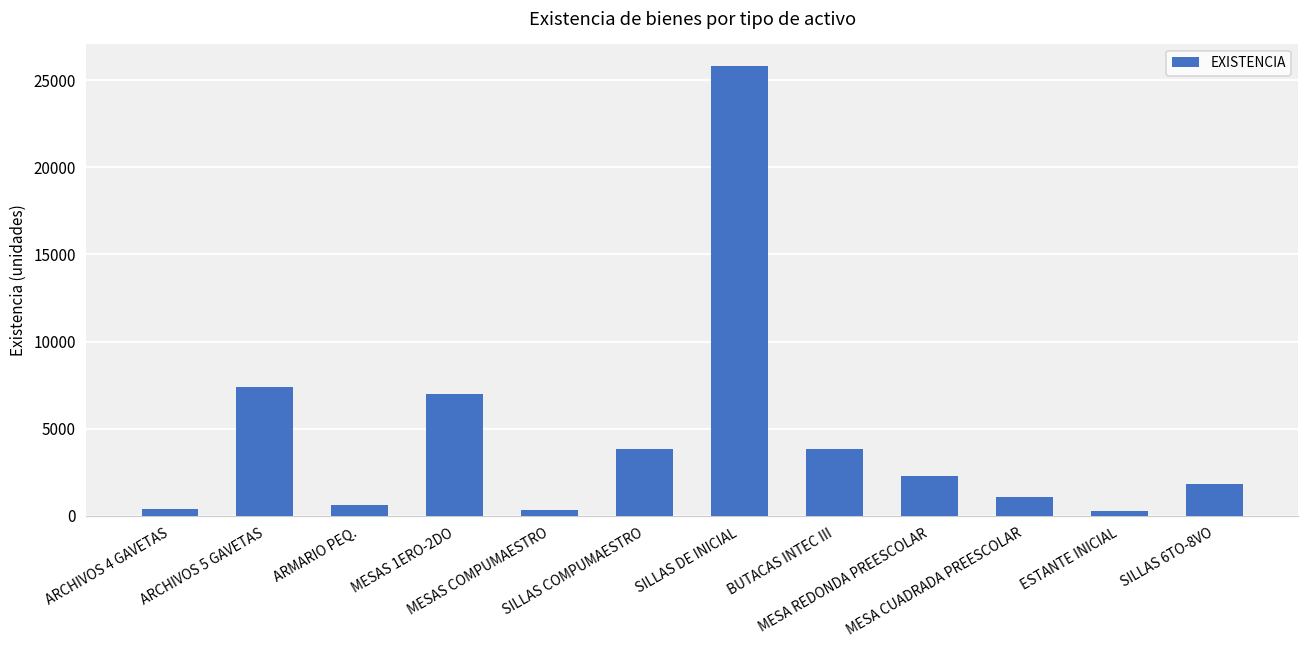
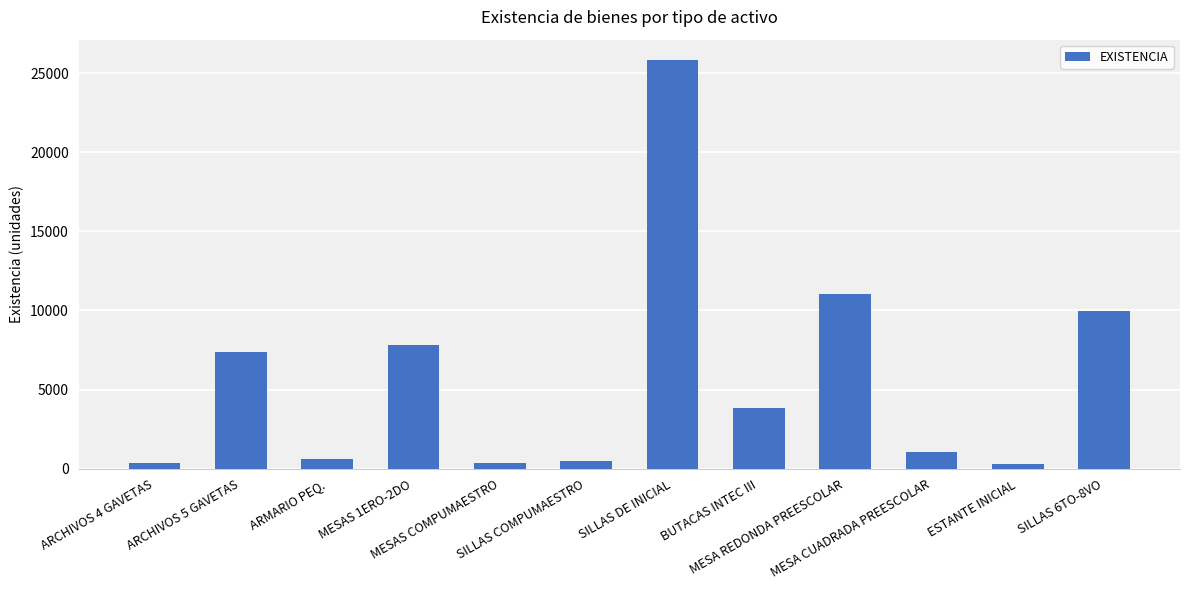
MESAS 1ERO-2DO: 7000 -> 7800
SILLAS COMPUMAESTRO: 3900 -> 500
MESA REDONDA PREESCOLAR: 2300 -> 11100
SILLAS 6TO-8VO: 1800 -> 10000
